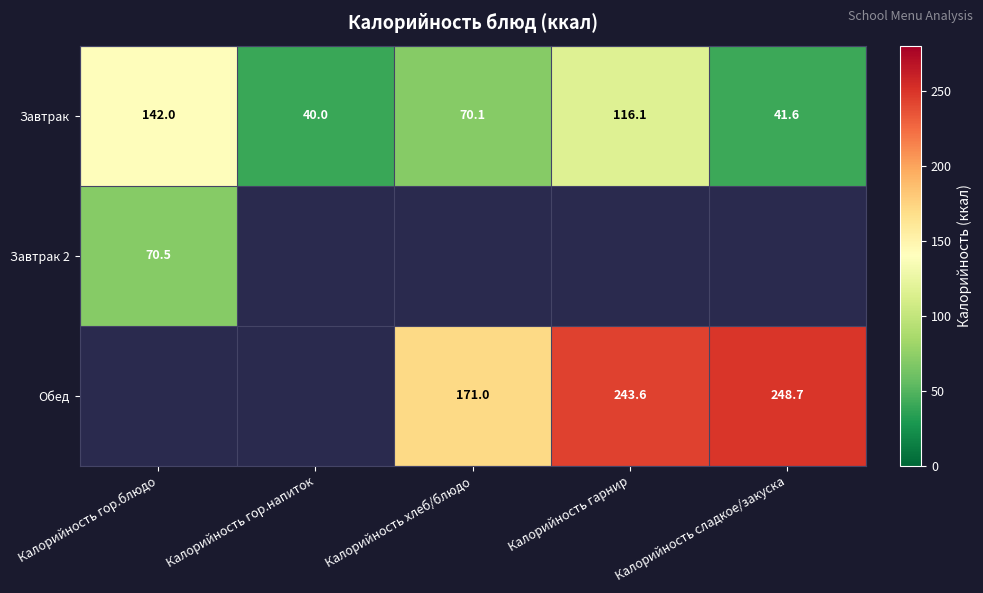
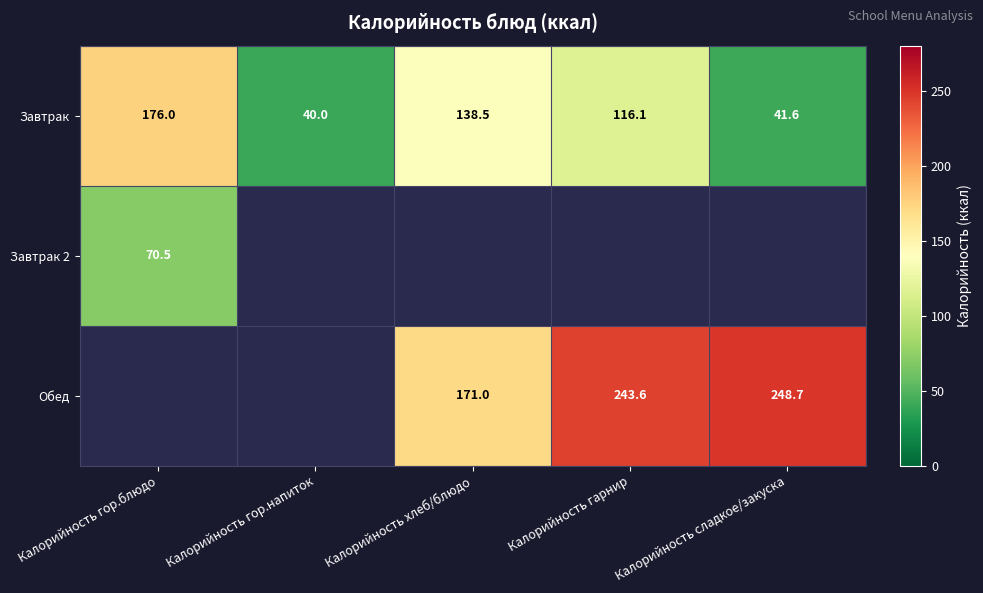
Завтрак, Калорийность гор.блюдо: 142.0 -> 176.0
Завтрак, Калорийность хлеб/блюдо: 70.1 -> 138.5
